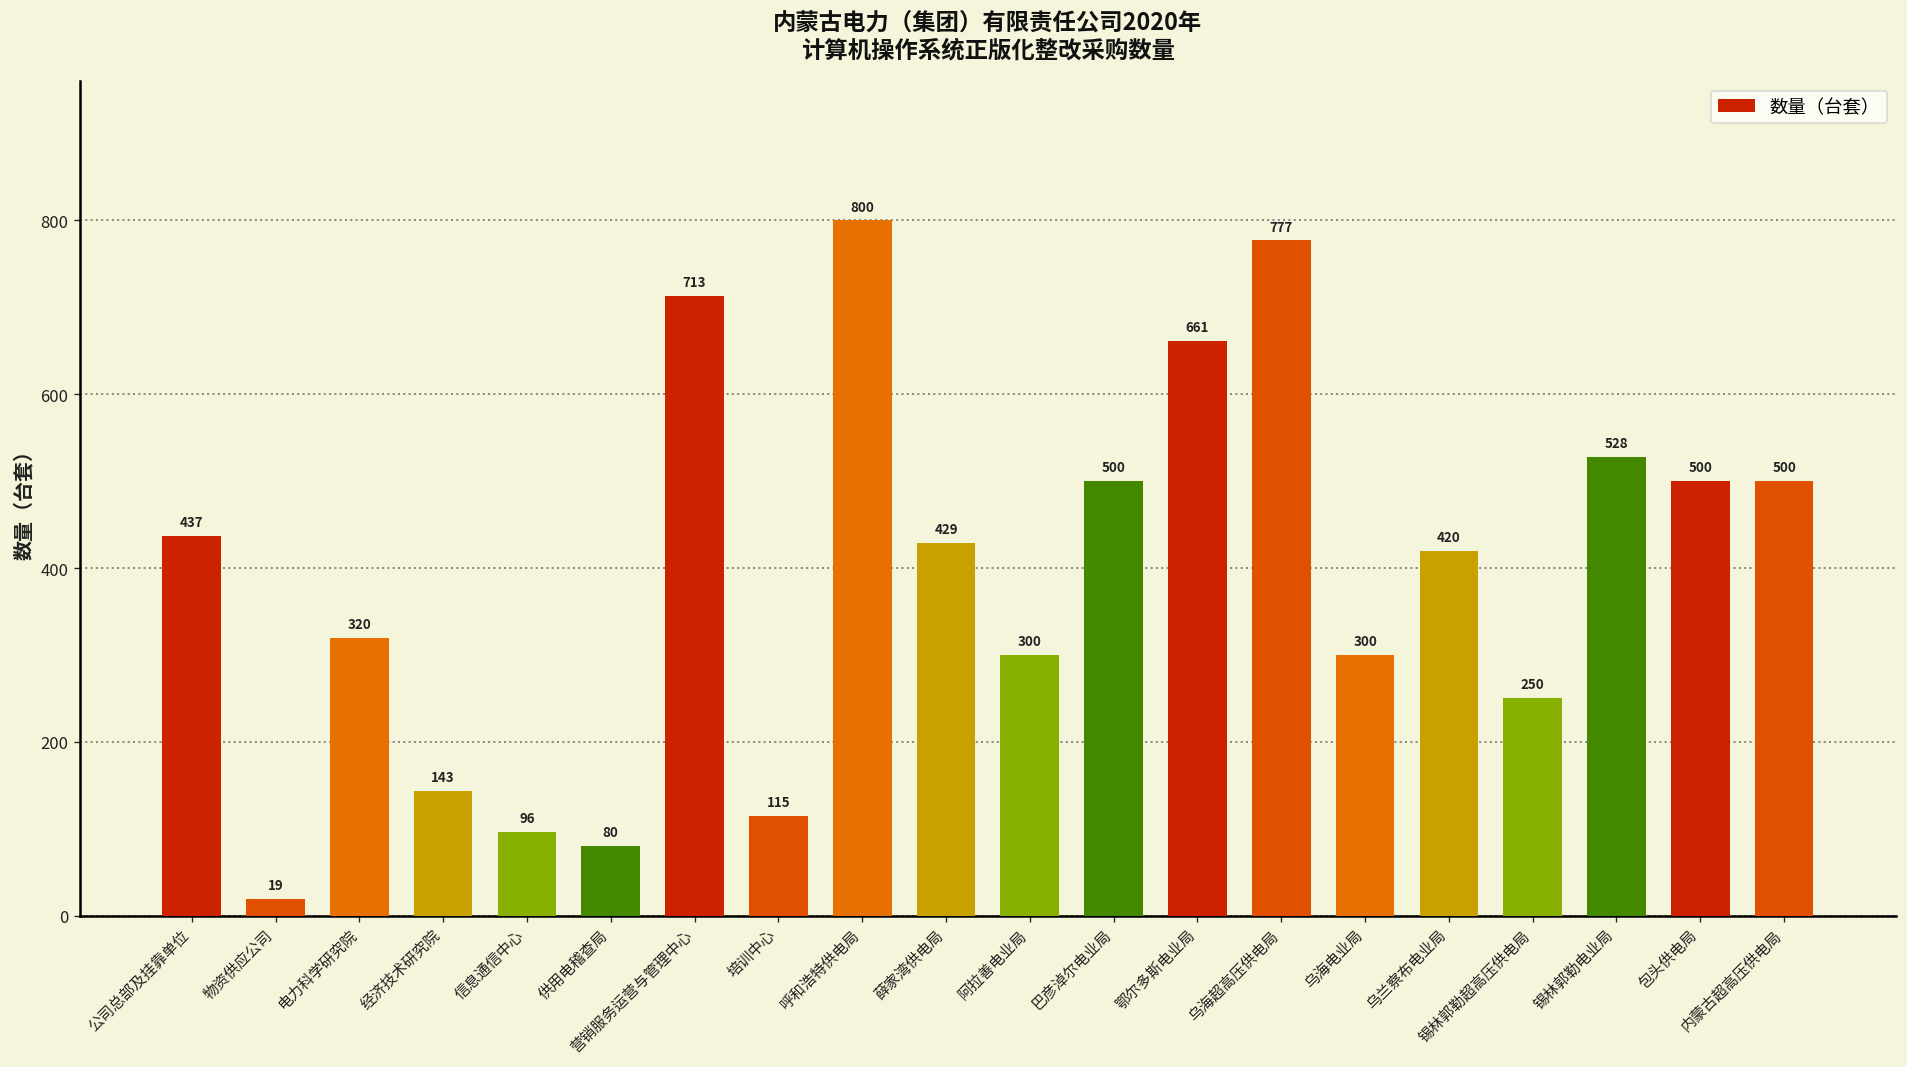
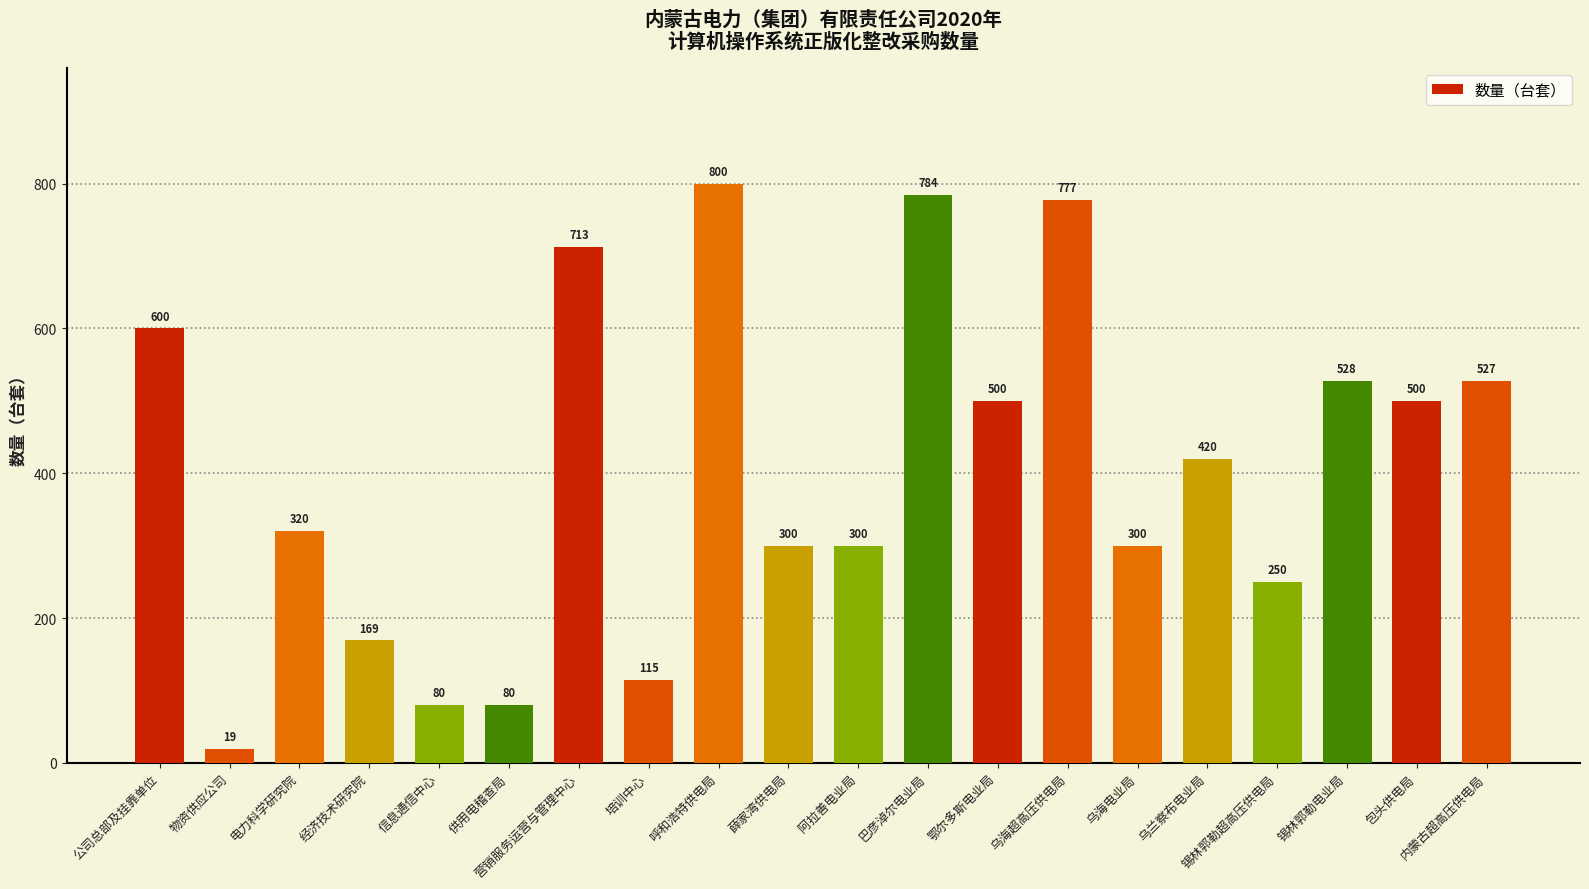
公司总部及挂靠单位: 437 -> 600
经济技术研究院: 143 -> 169
信息通信中心: 96 -> 80
薛家湾供电局: 429 -> 300
巴彦淖尔电业局: 500 -> 784
鄂尔多斯电业局: 661 -> 500
内蒙古超高压供电局: 500 -> 527
